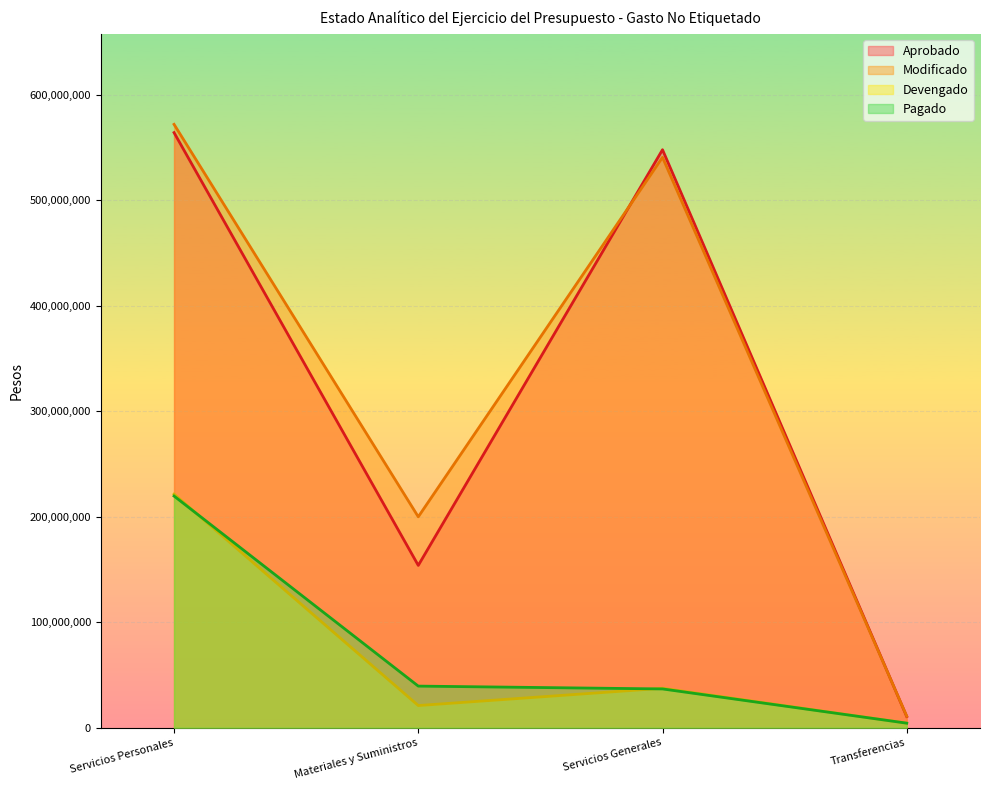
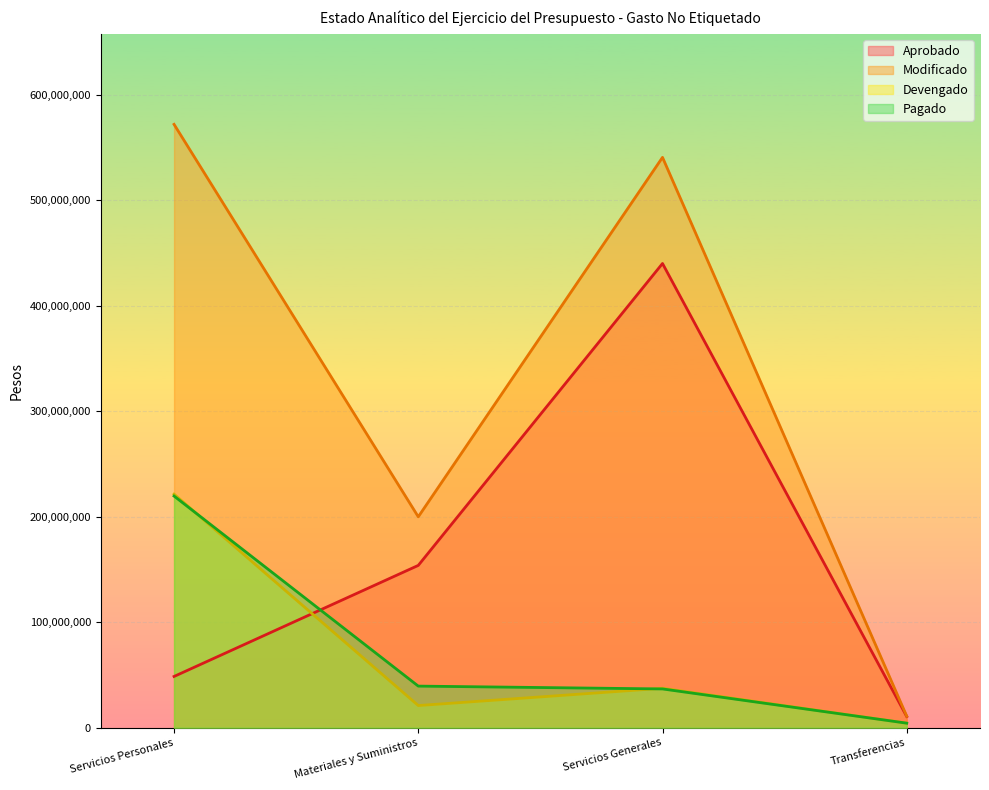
Aprobado, Servicios Personales: 564,000,000 -> 49,000,000
Aprobado, Servicios Generales: 548,000,000 -> 440,000,000
